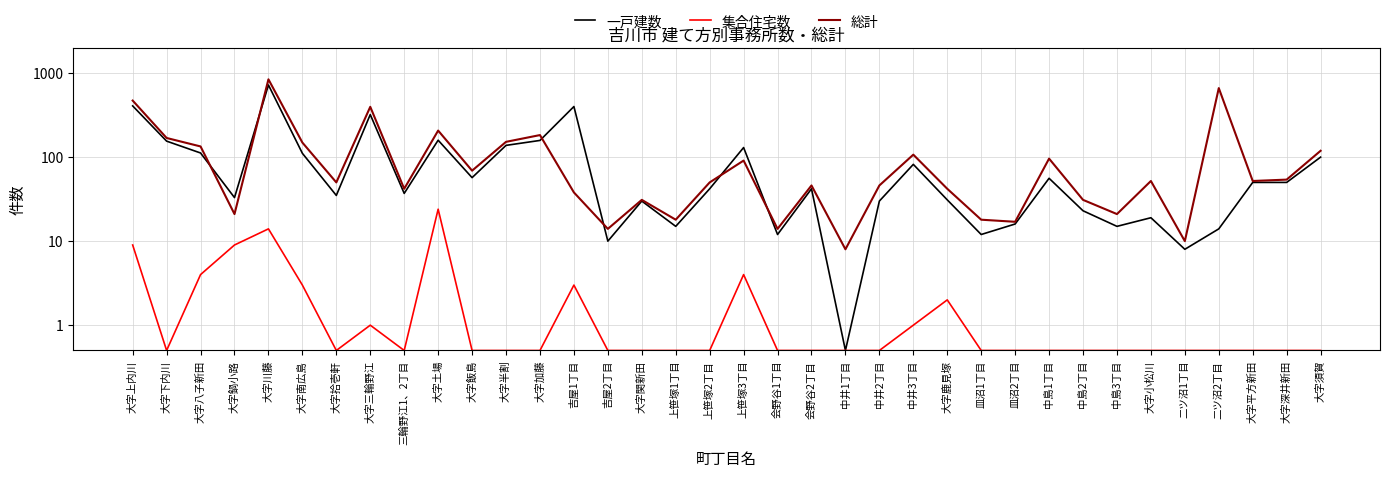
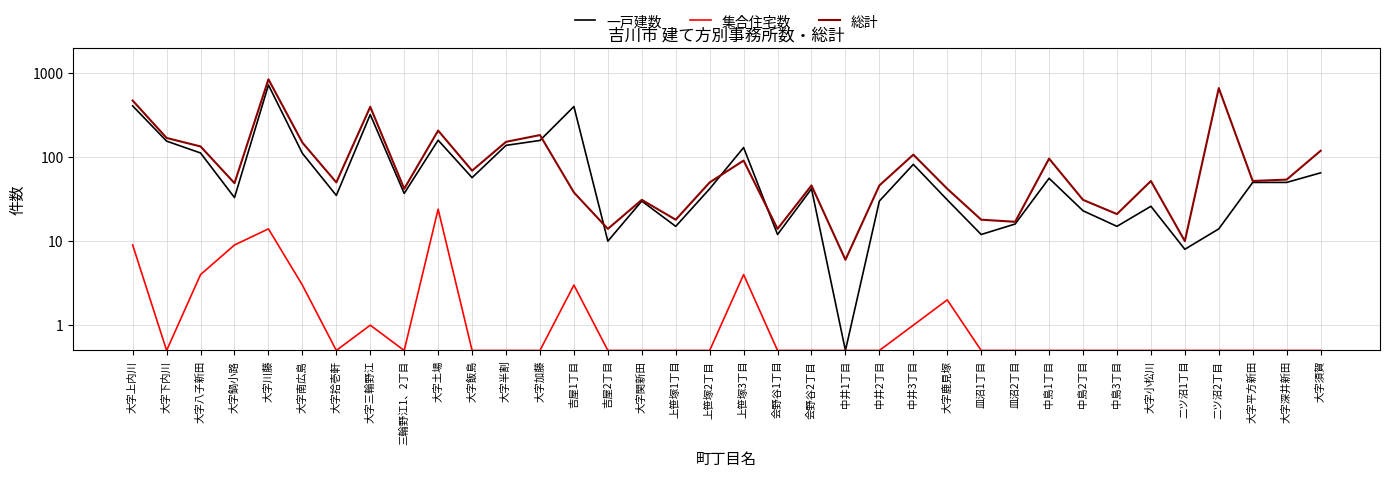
総計, 大字鍋小路: 21 -> 50
総計, 中井1丁目: 8 -> 6
一戸建数, 大字小松川: 19 -> 26
一戸建数, 大字須賀: 100 -> 70
